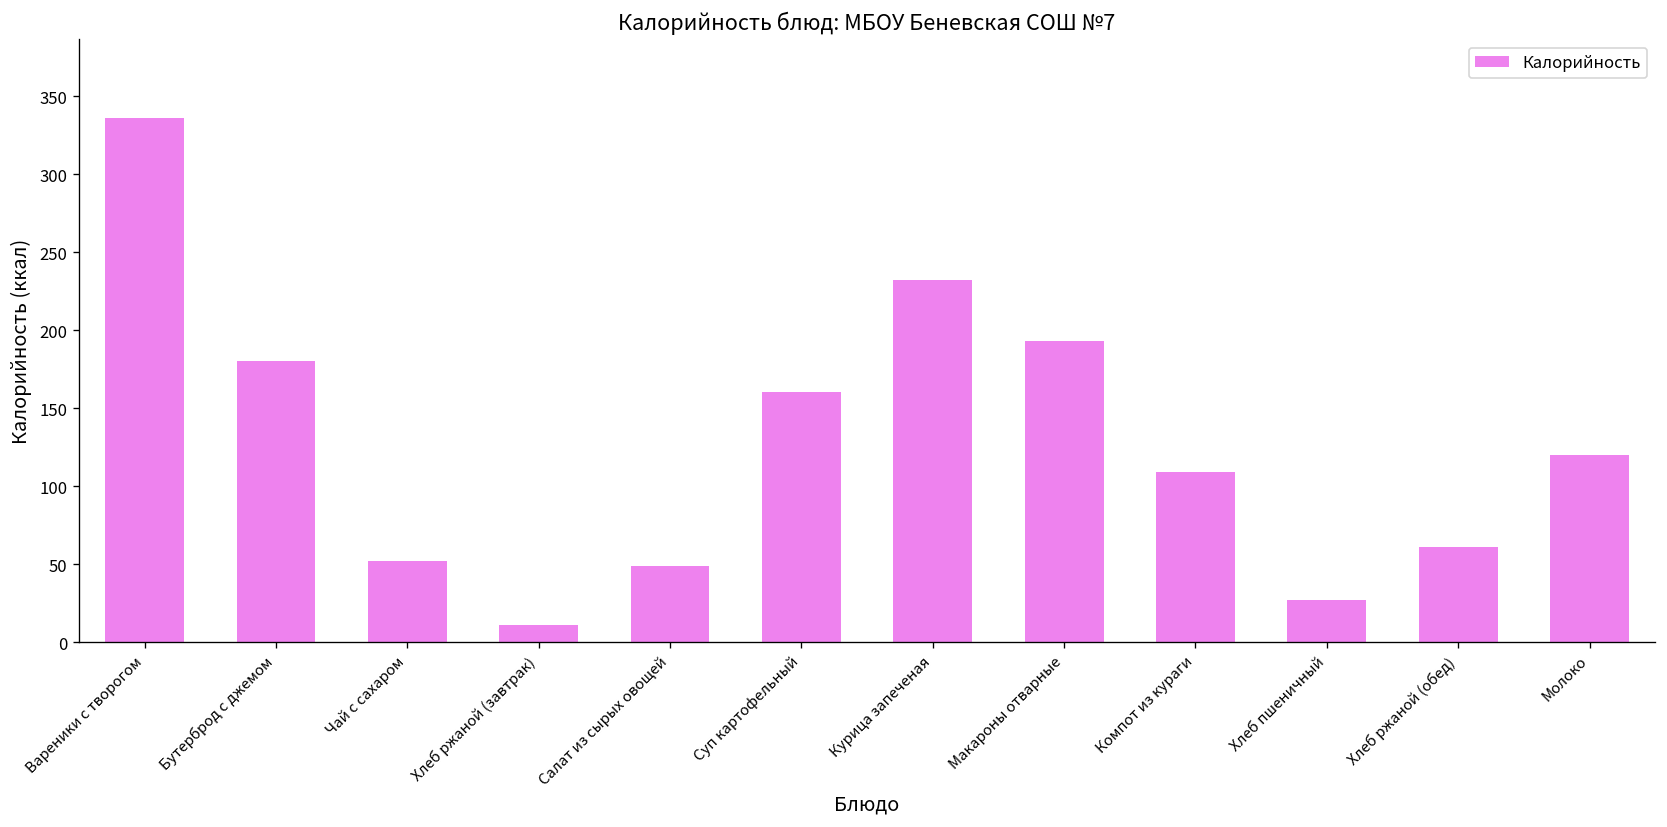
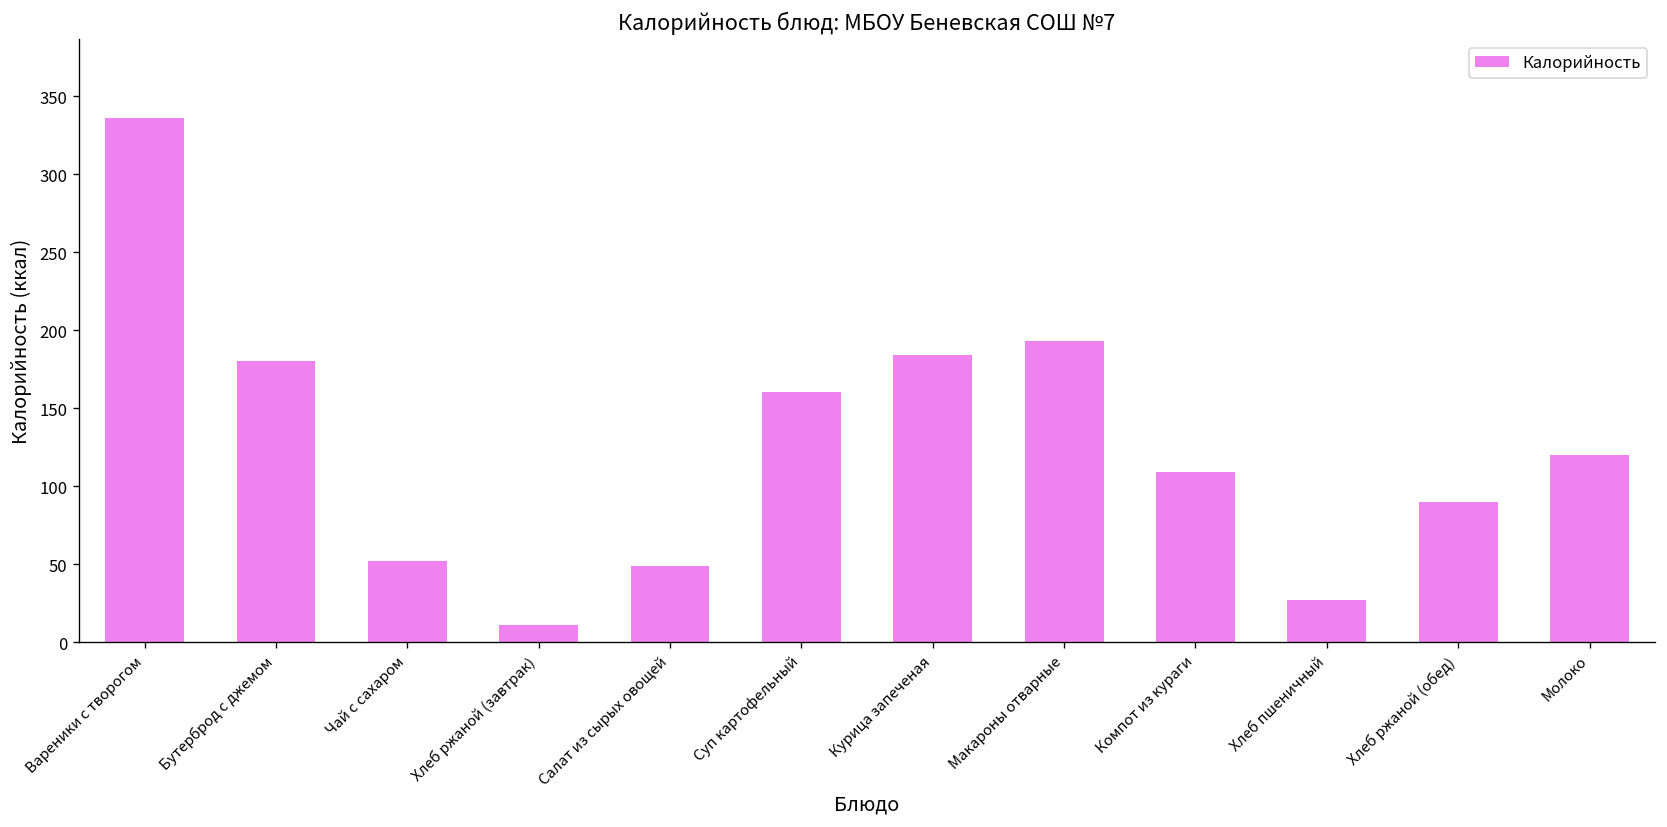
Курица запеченая: 232 -> 184
Хлеб ржаной (обед): 61 -> 90
